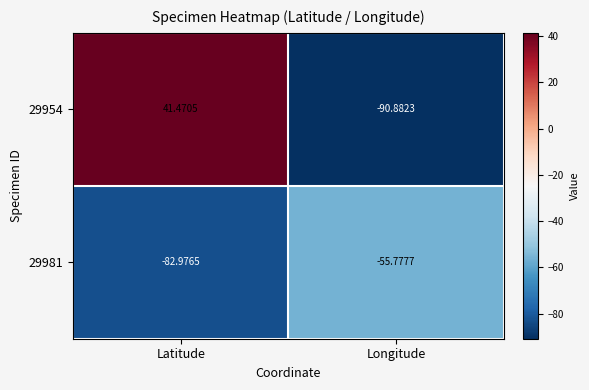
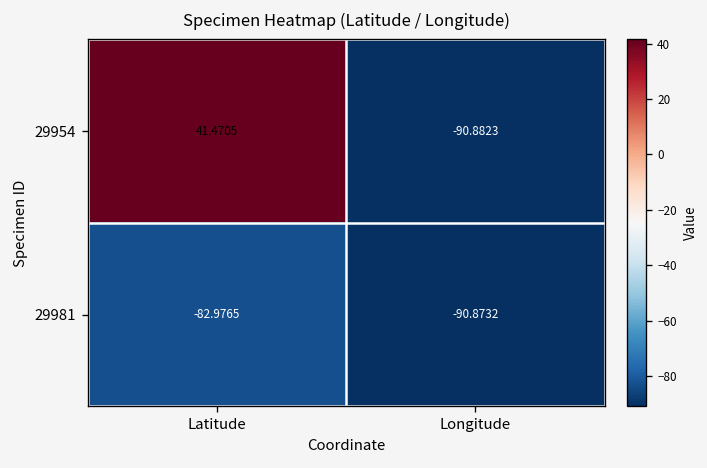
29981, Longitude: -55.7777 -> -90.8732
